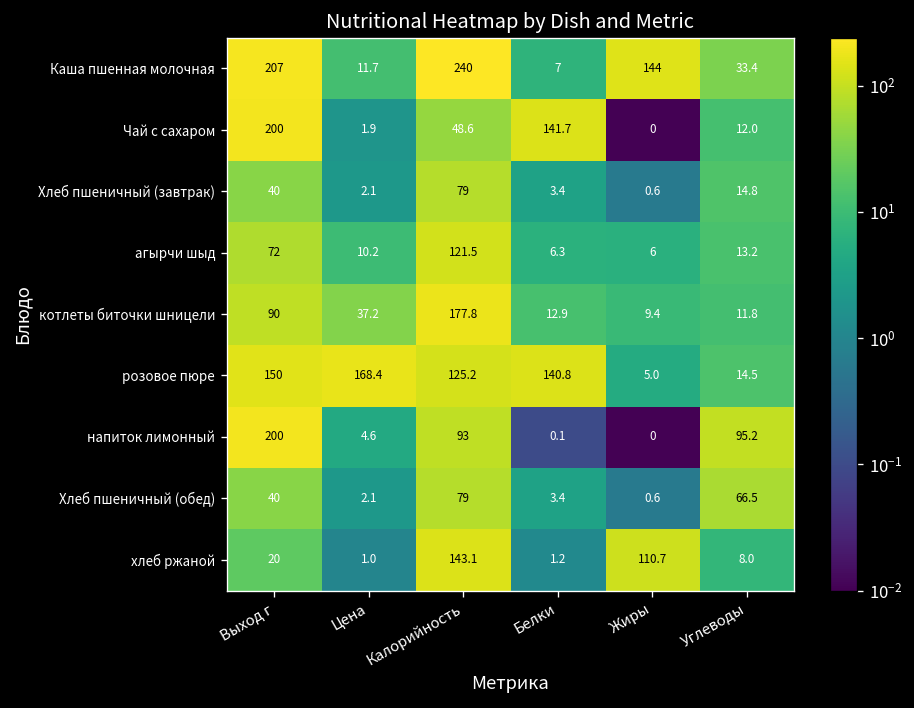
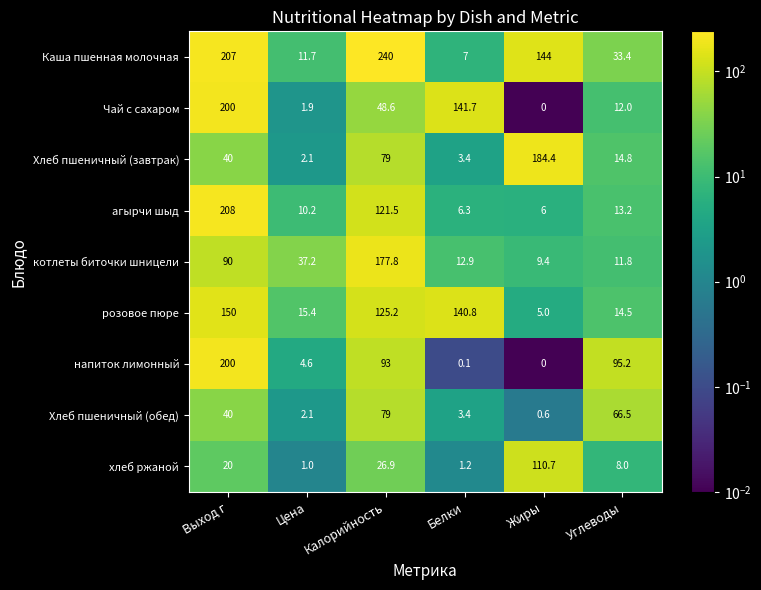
Хлеб пшеничный (завтрак), Жиры: 0.6 -> 184.4
агырчи шыд, Выход г: 72 -> 208
розовое пюре, Цена: 168.4 -> 15.4
хлеб ржаной, Калорийность: 143.1 -> 26.9
